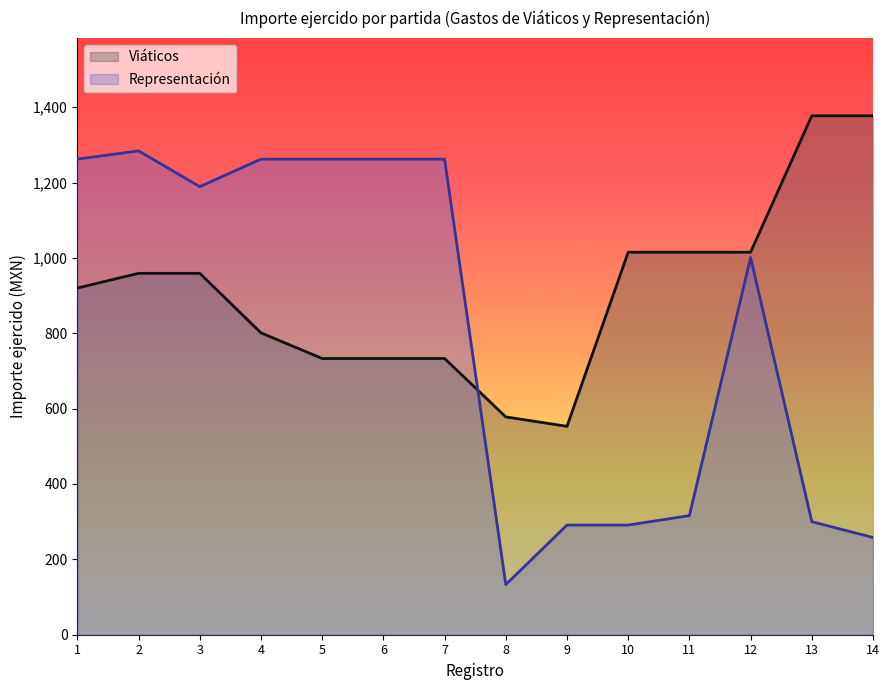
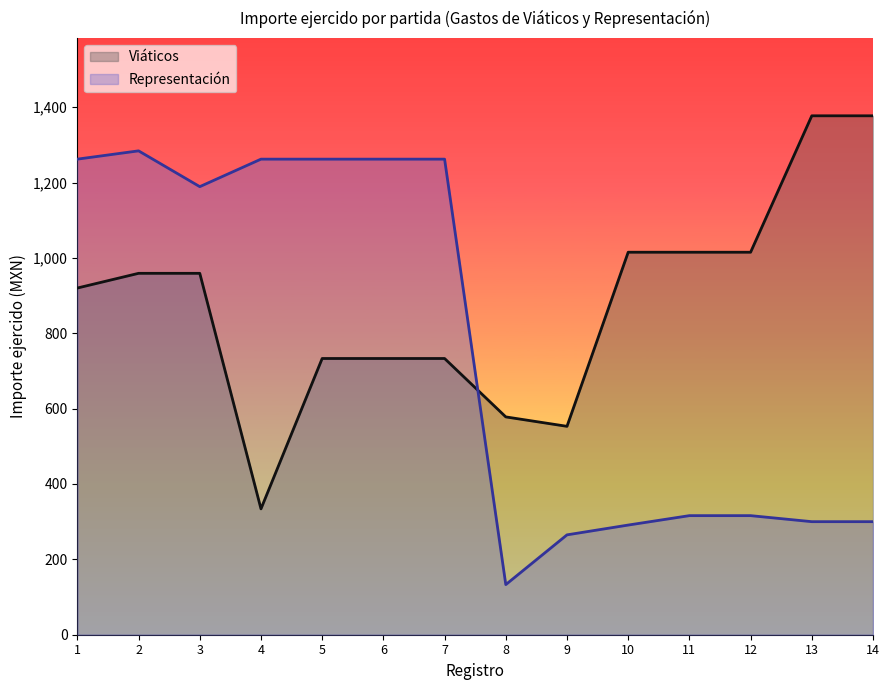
Viáticos, 4: 800 -> 330
Representación, 9: 290 -> 270
Representación, 12: 1,000 -> 320
Representación, 14: 260 -> 300
